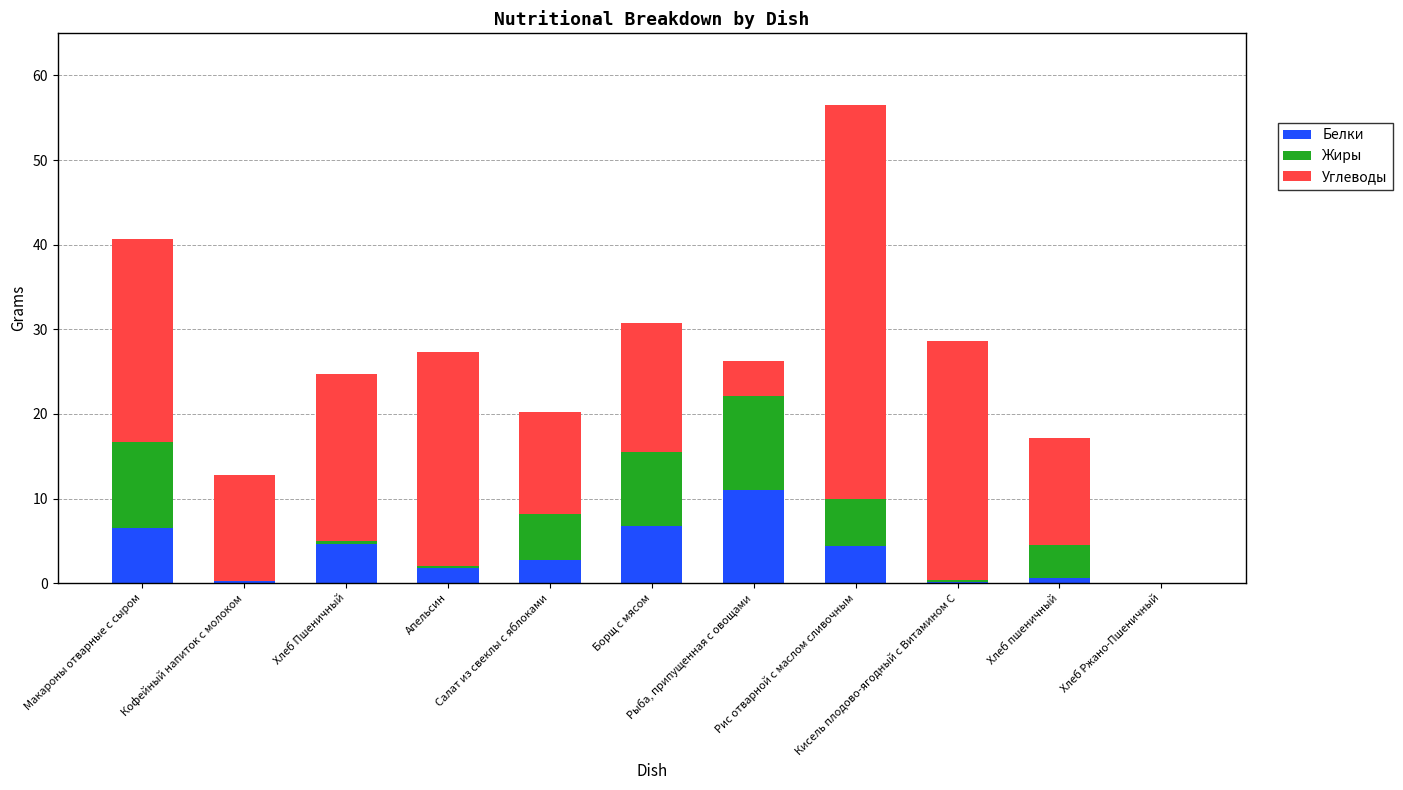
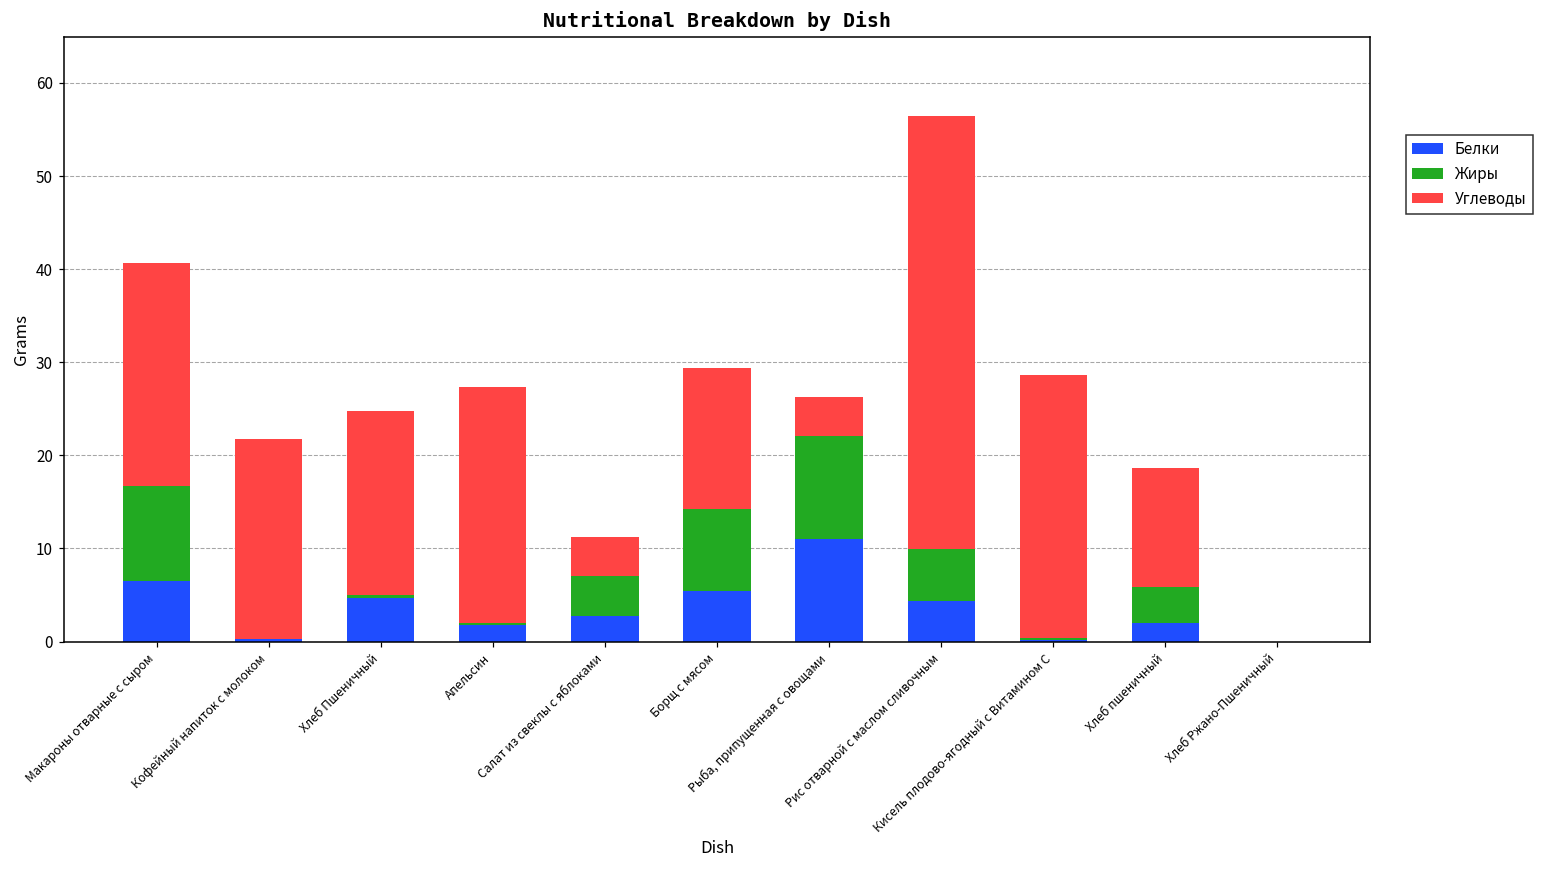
Углеводы, Кофейный напиток с молоком: 13 -> 22
Жиры, Салат из свеклы с яблоками: 6 -> 4
Углеводы, Салат из свеклы с яблоками: 12 -> 4
Белки, Борщ с мясом: 7 -> 5
Белки, Хлеб пшеничный: 1 -> 2
